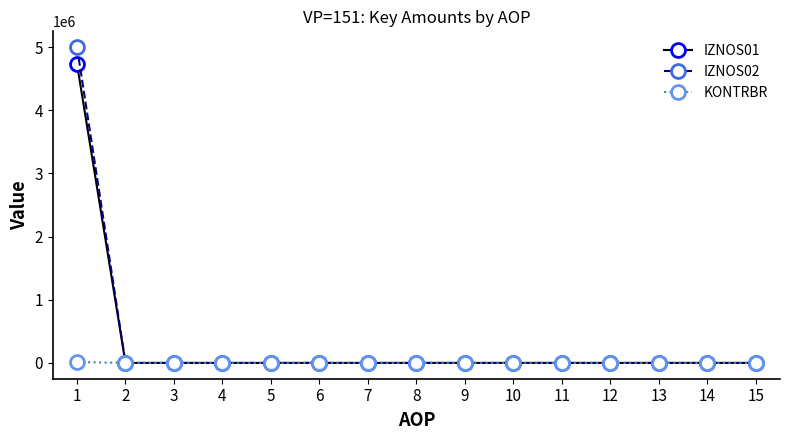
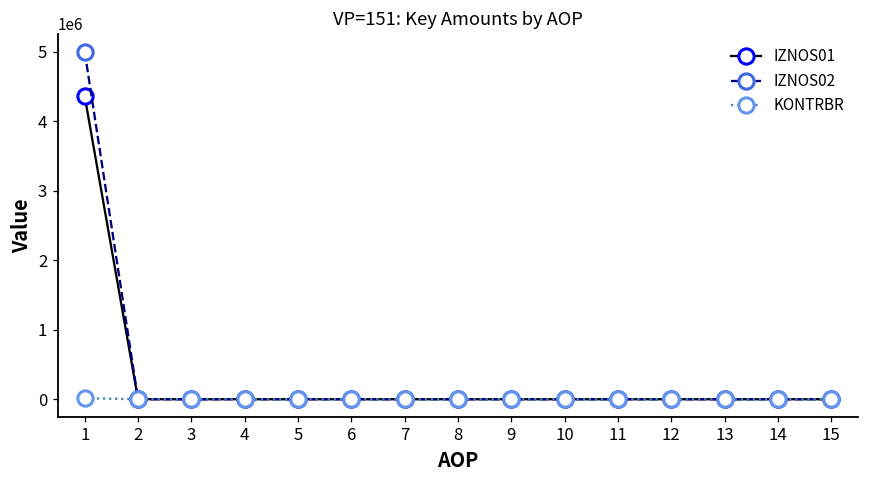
IZNOS01, 1: 4700000 -> 4400000
